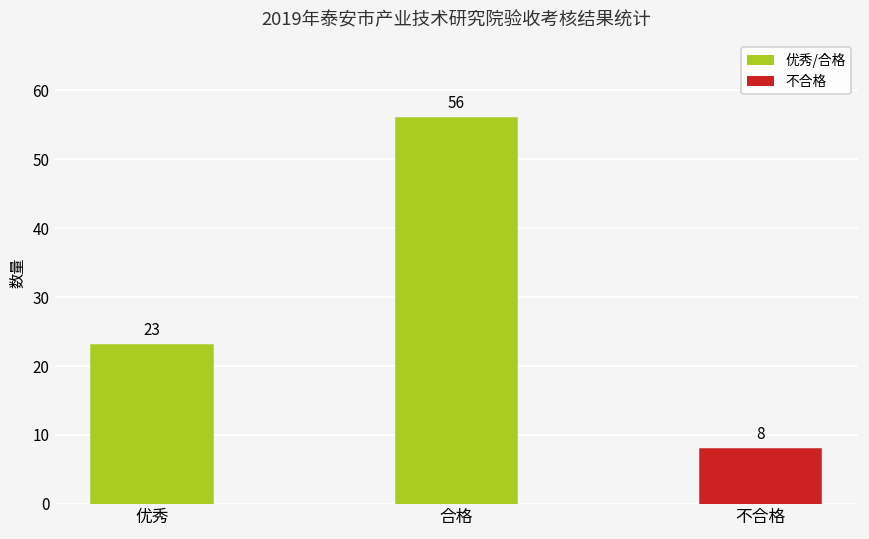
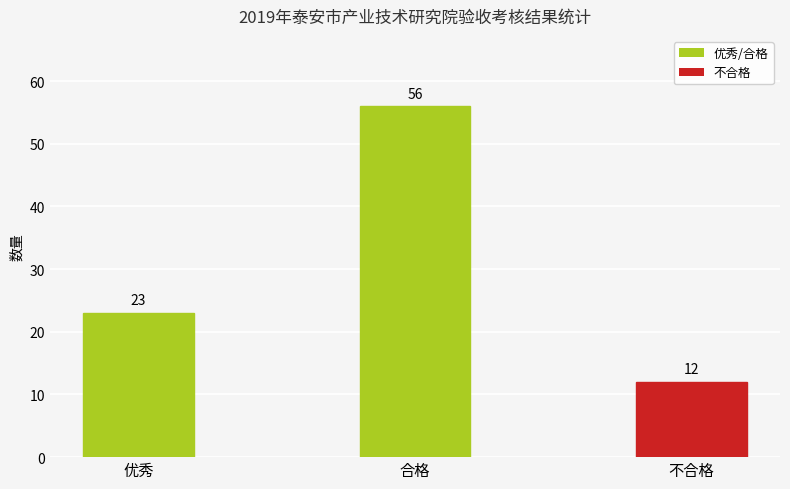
不合格: 8 -> 12
